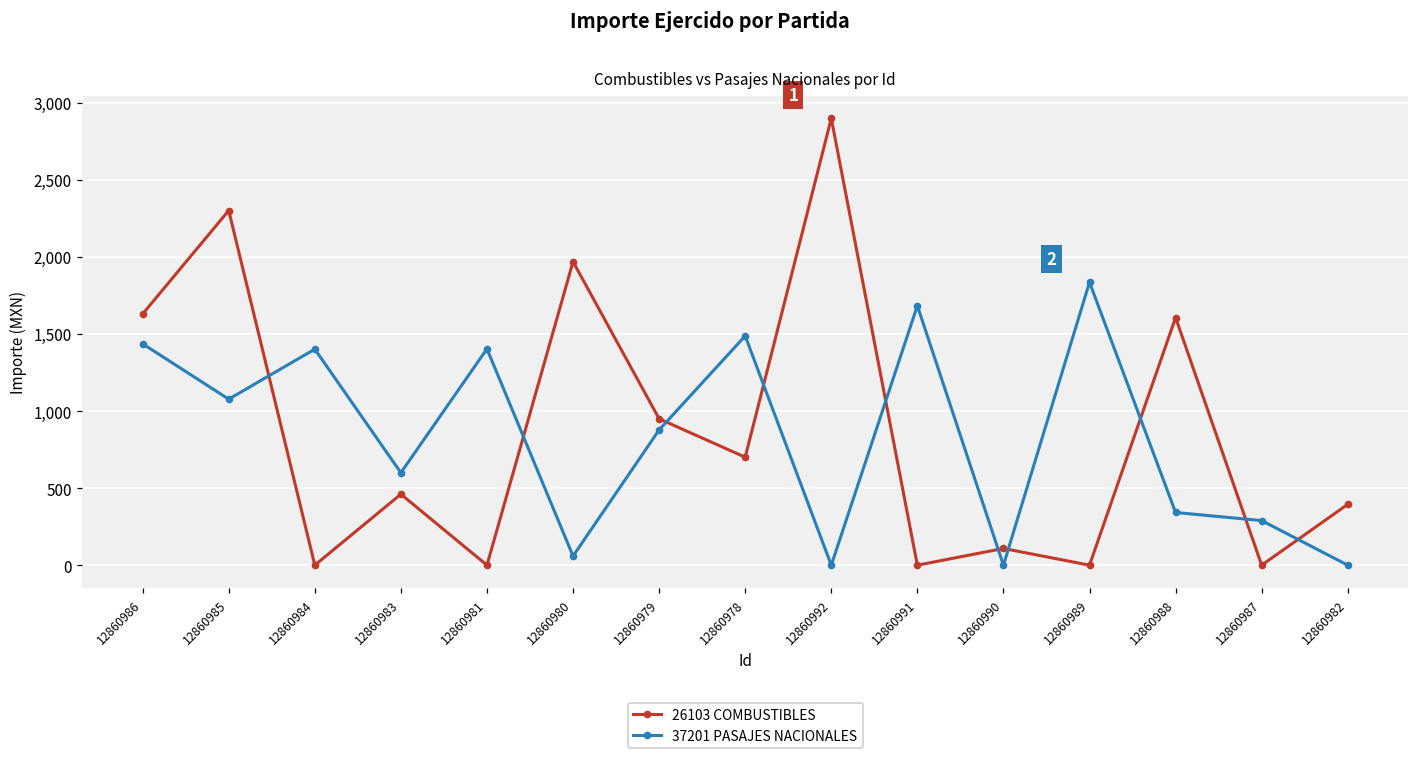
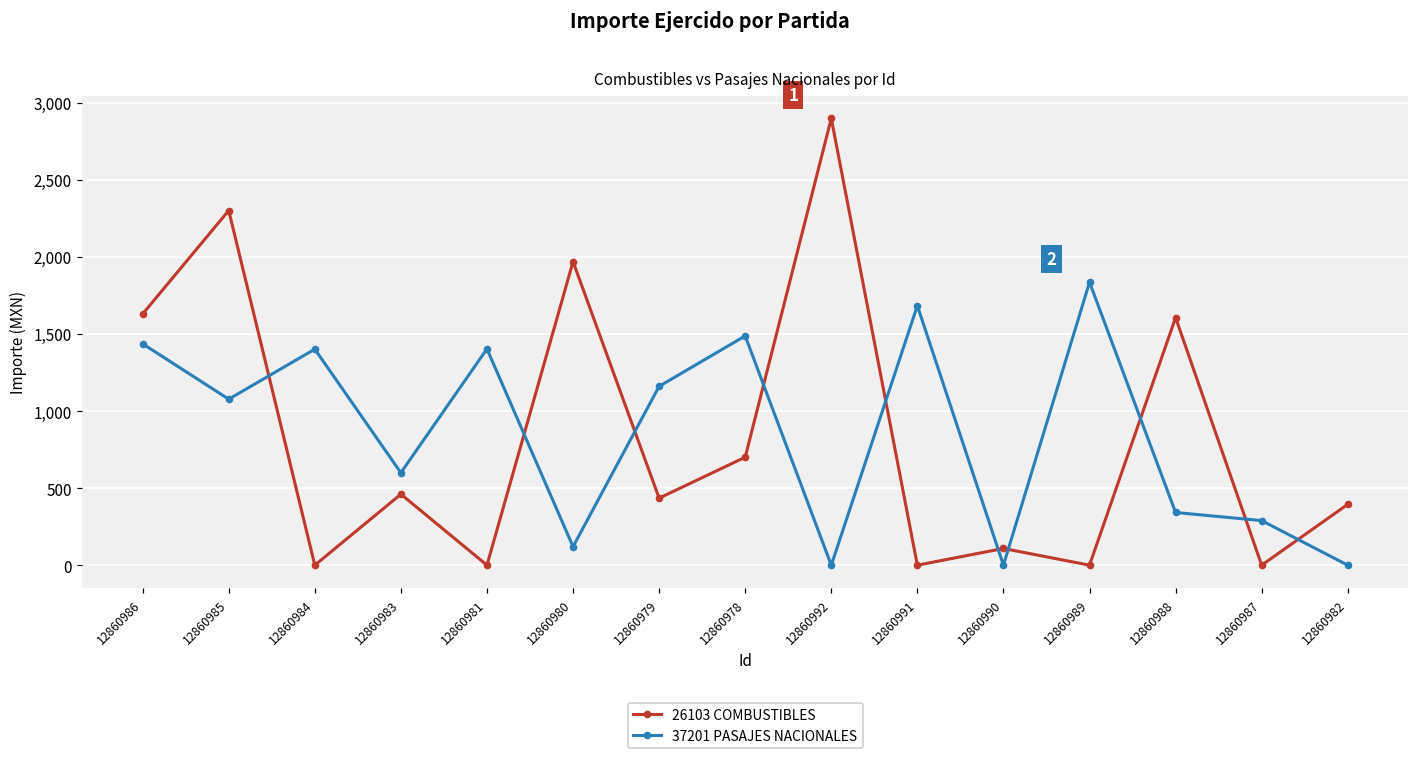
37201 PASAJES NACIONALES, 12860980: 60 -> 120
26103 COMBUSTIBLES, 12860979: 950 -> 440
37201 PASAJES NACIONALES, 12860979: 880 -> 1,160
